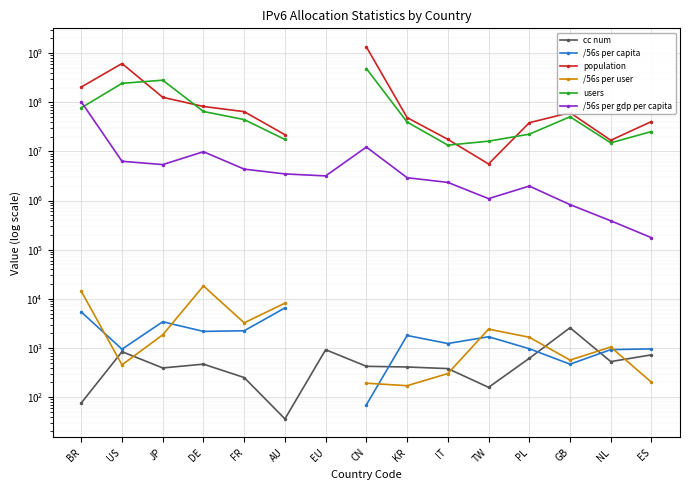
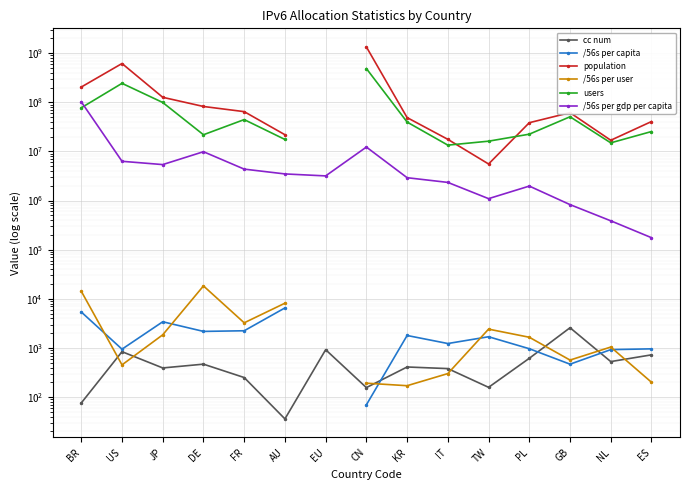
users, JP: 300000000 -> 100000000
users, DE: 70000000 -> 20000000
cc num, CN: 400 -> 160
